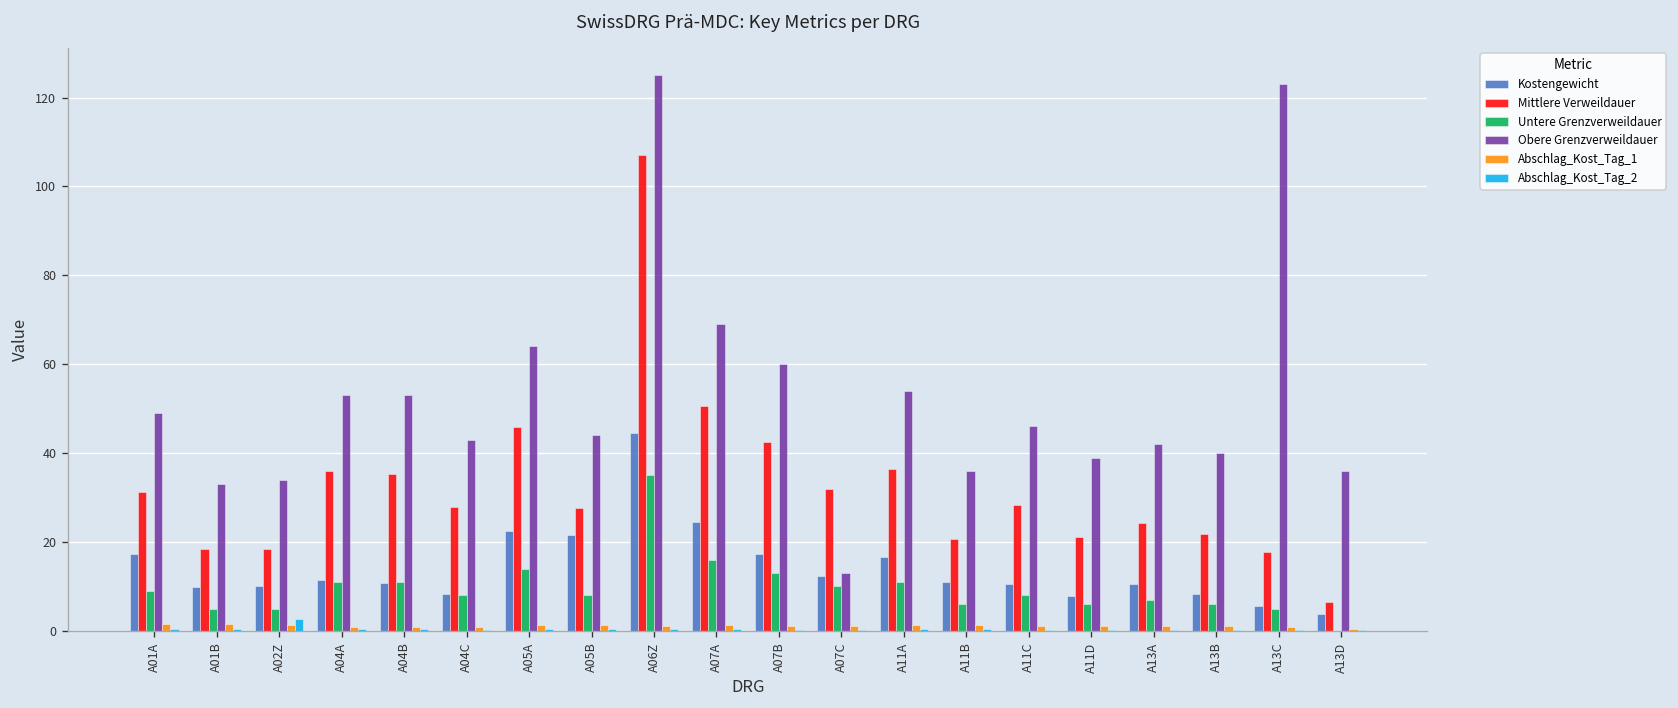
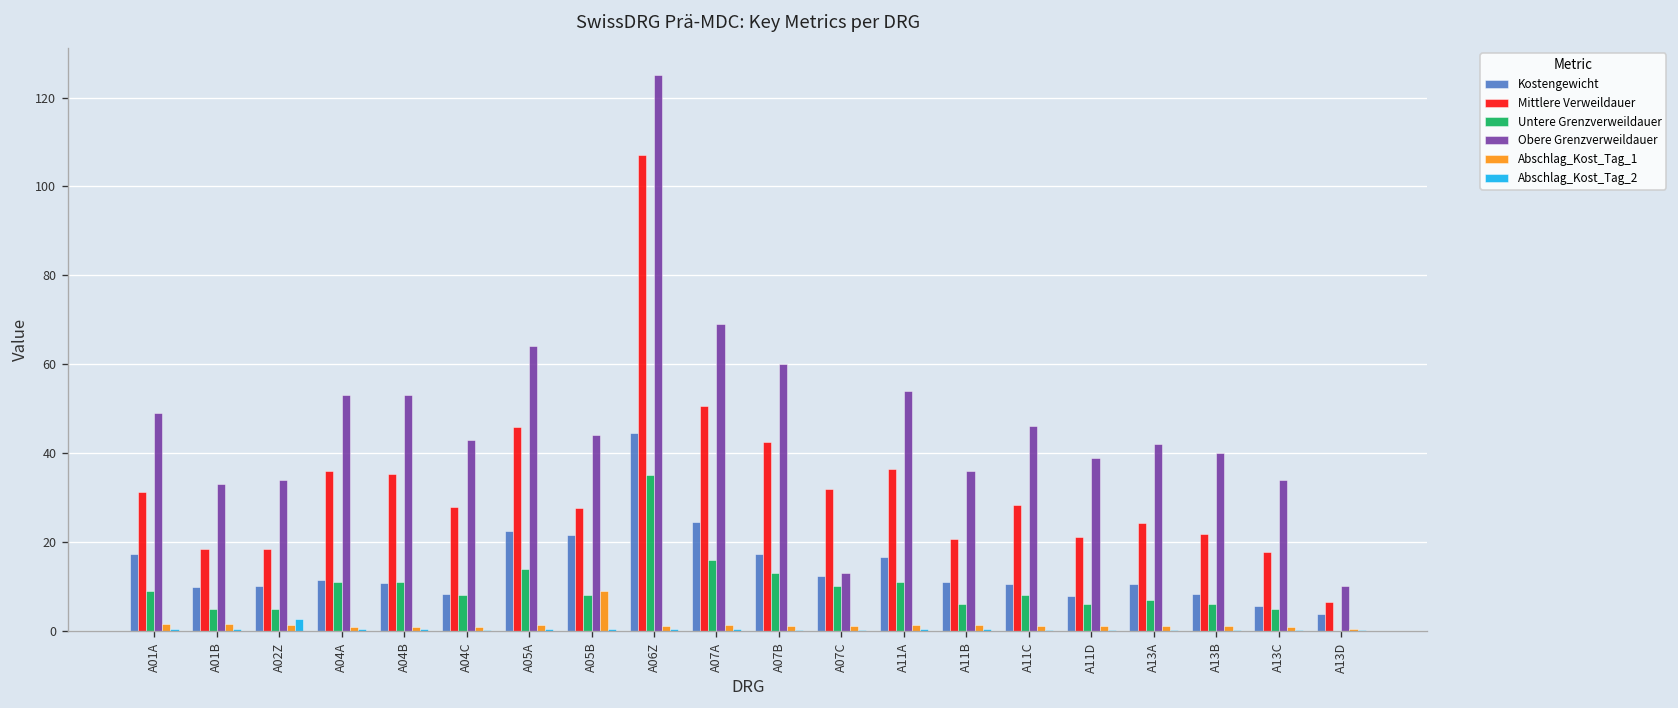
Abschlag_Kost_Tag_1, A05B: 1 -> 9
Obere Grenzverweildauer, A13C: 123 -> 34
Obere Grenzverweildauer, A13D: 36 -> 10
